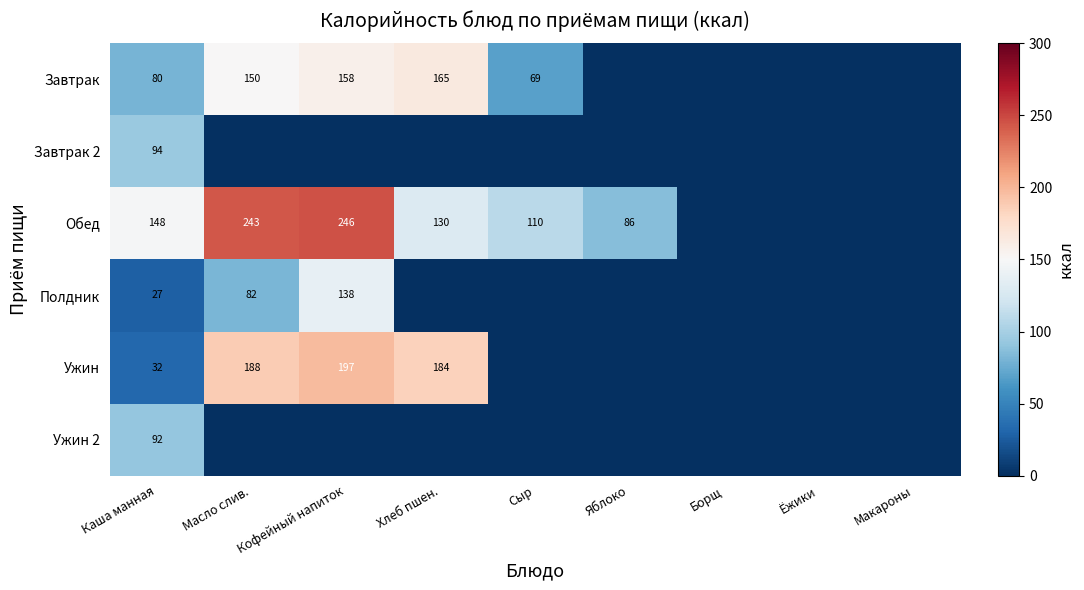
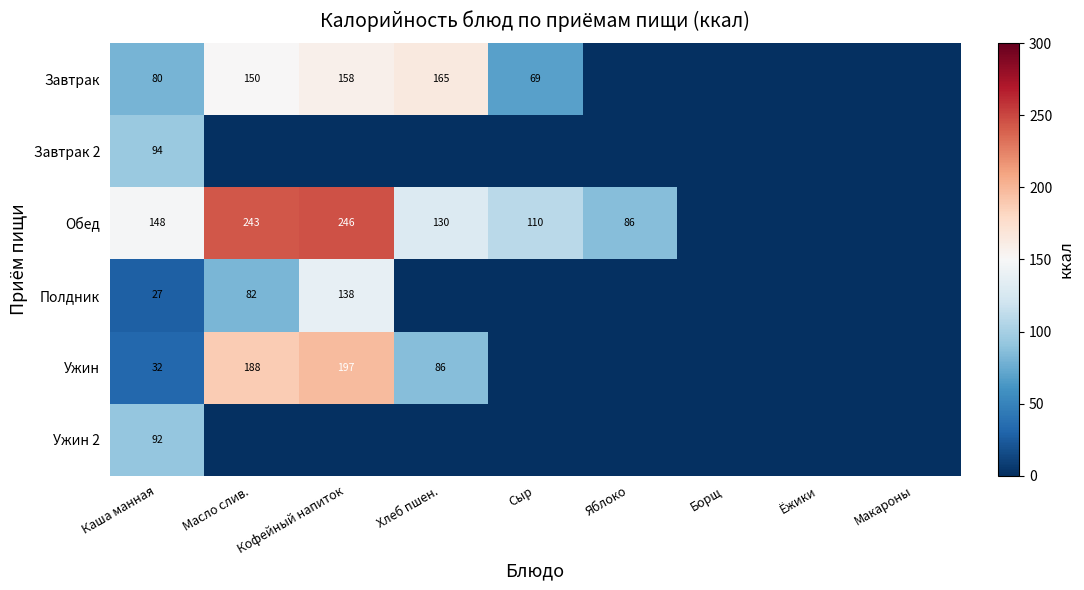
Ужин, Хлеб пшен.: 184 -> 86
